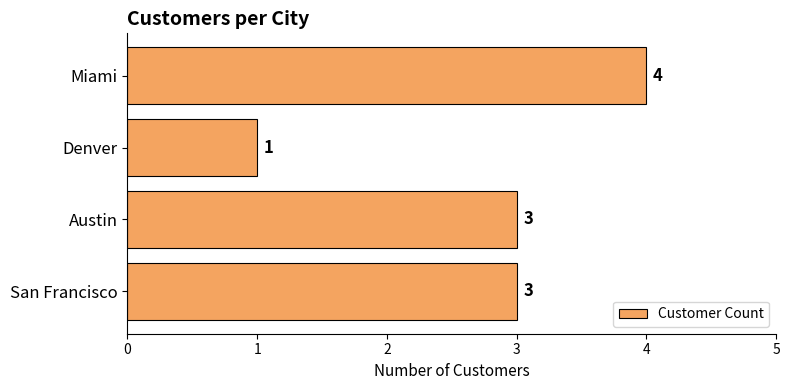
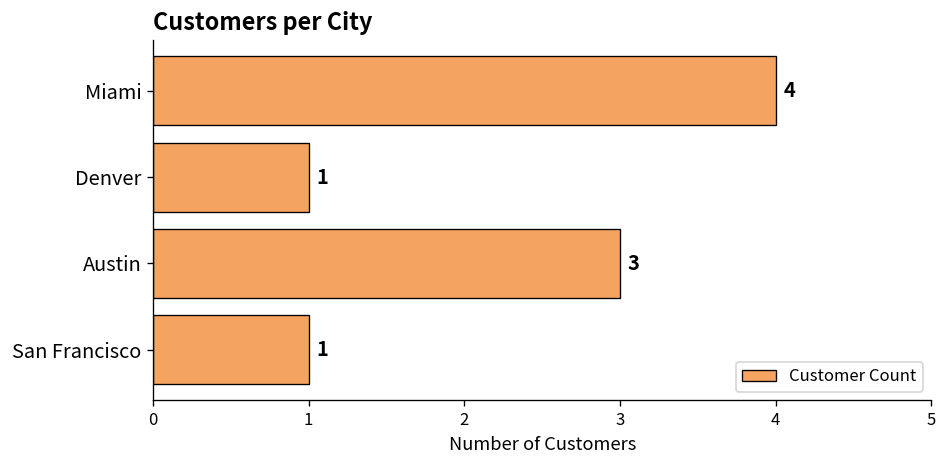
San Francisco: 3 -> 1
